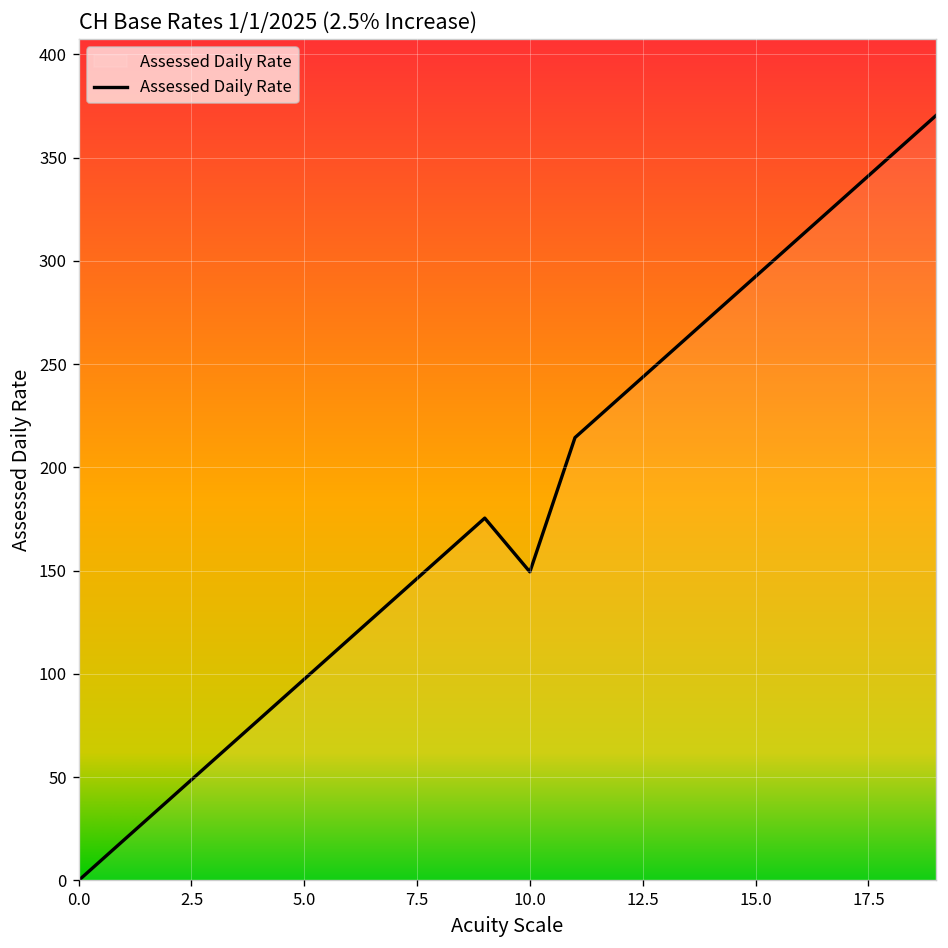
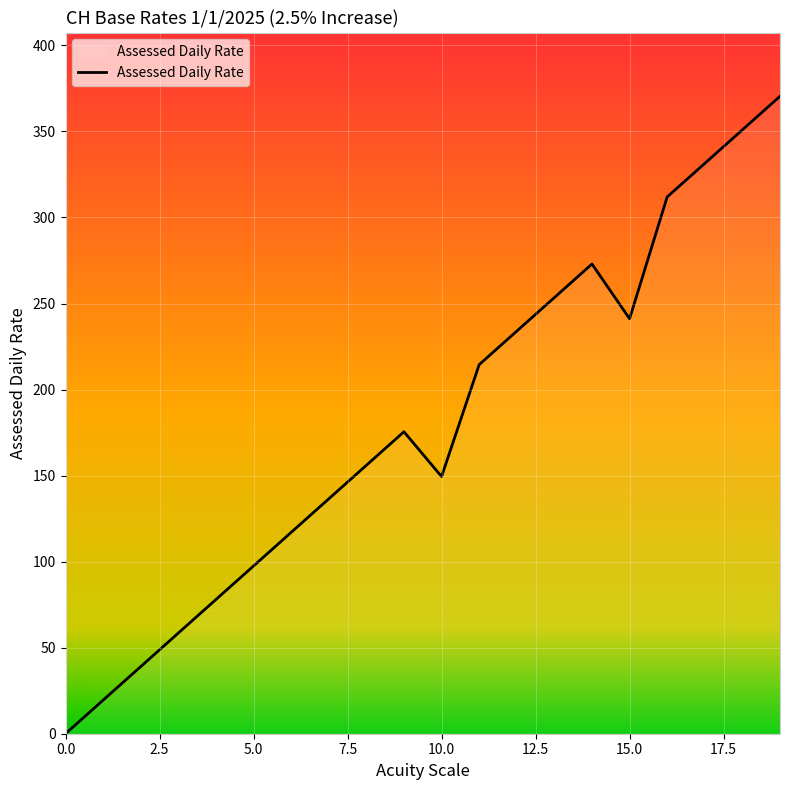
15.0: 292 -> 241
